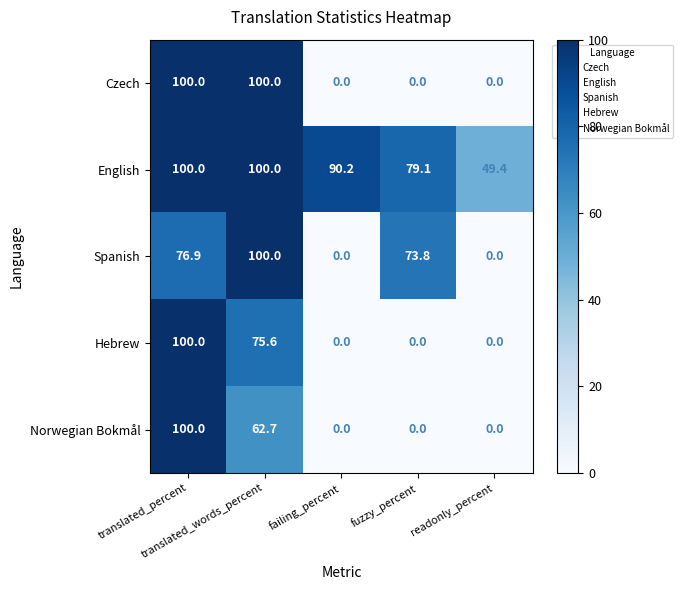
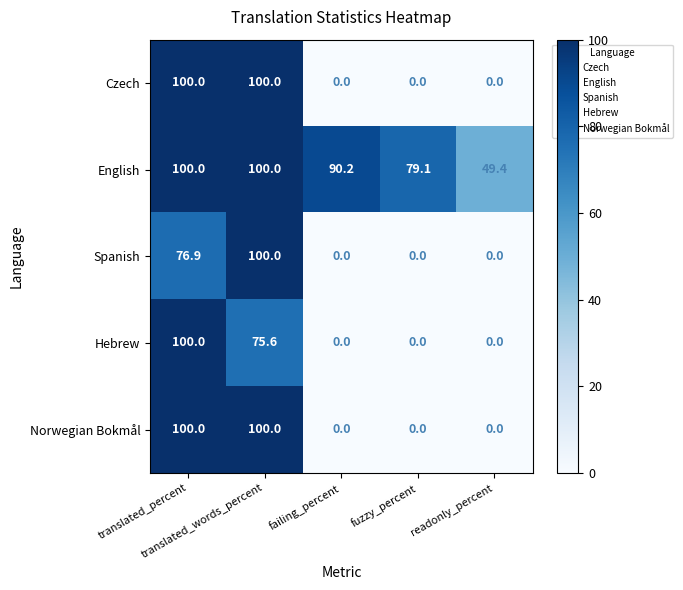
Spanish, fuzzy_percent: 73.8 -> 0.0
Norwegian Bokmål, translated_words_percent: 62.7 -> 100.0
